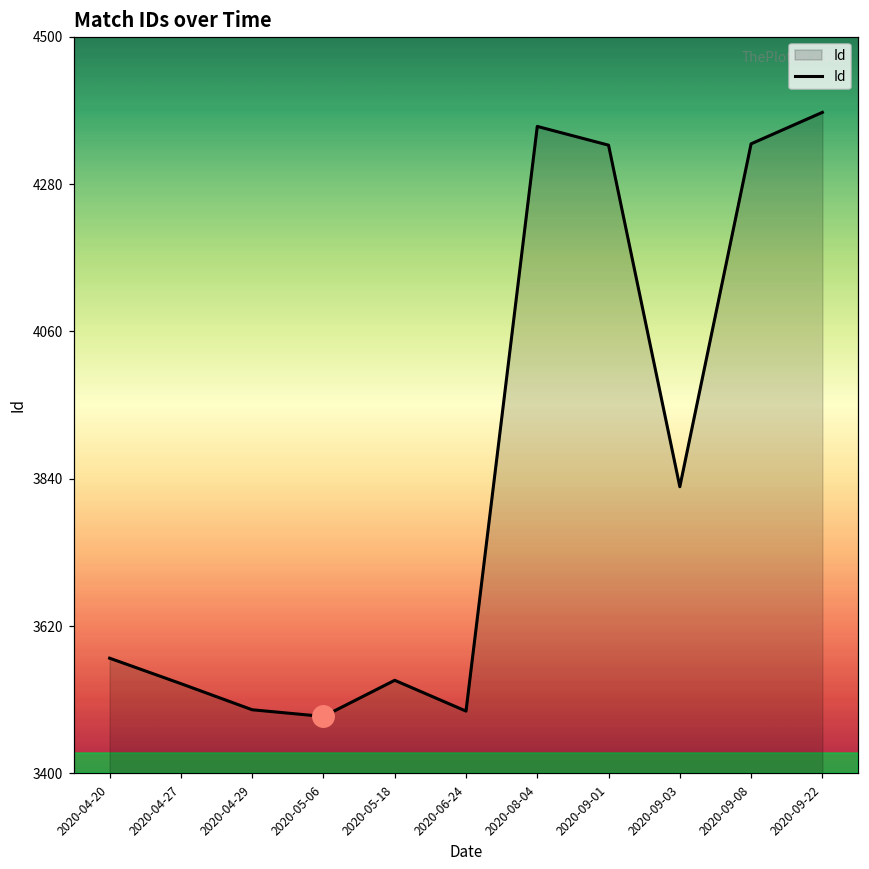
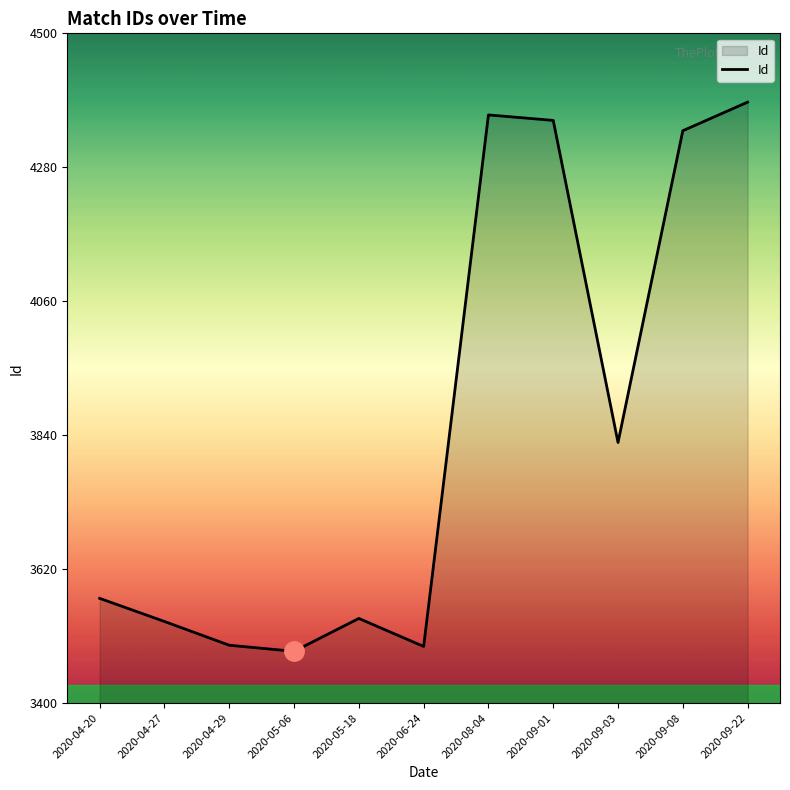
Id, 2020-09-01: 4340 -> 4360
